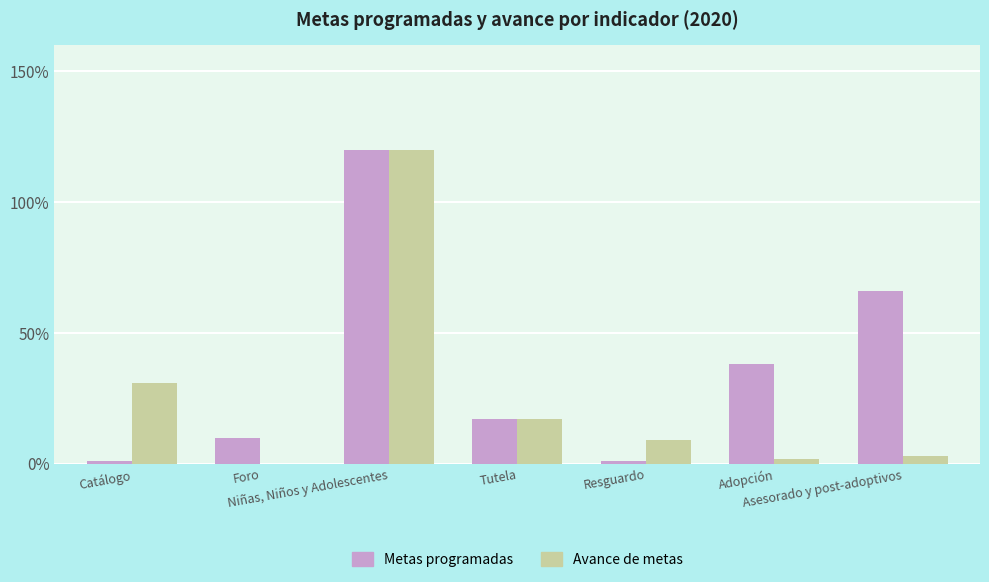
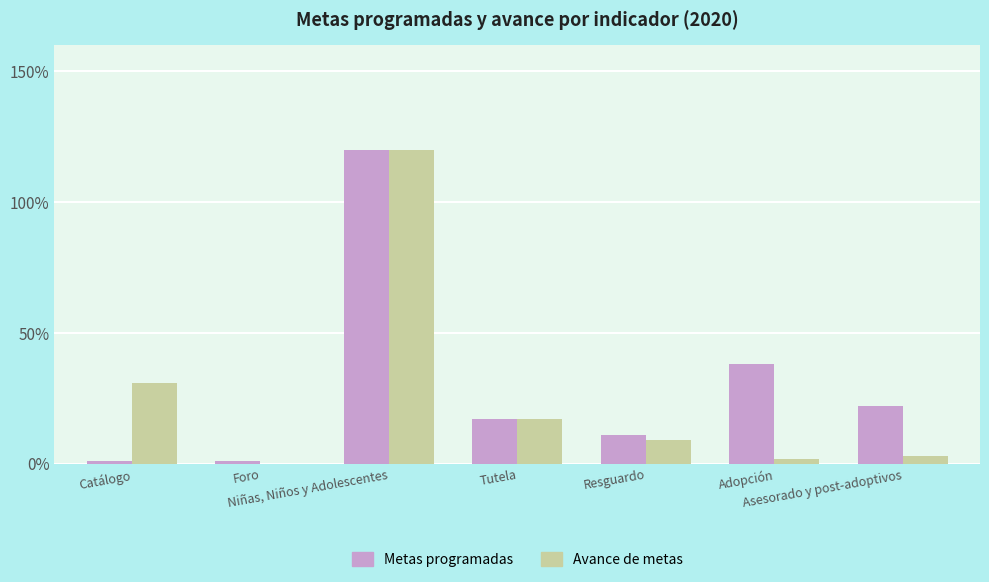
Metas programadas, Foro: 10% -> 1%
Metas programadas, Resguardo: 1% -> 11%
Metas programadas, Asesorado y post-adoptivos: 66% -> 22%
